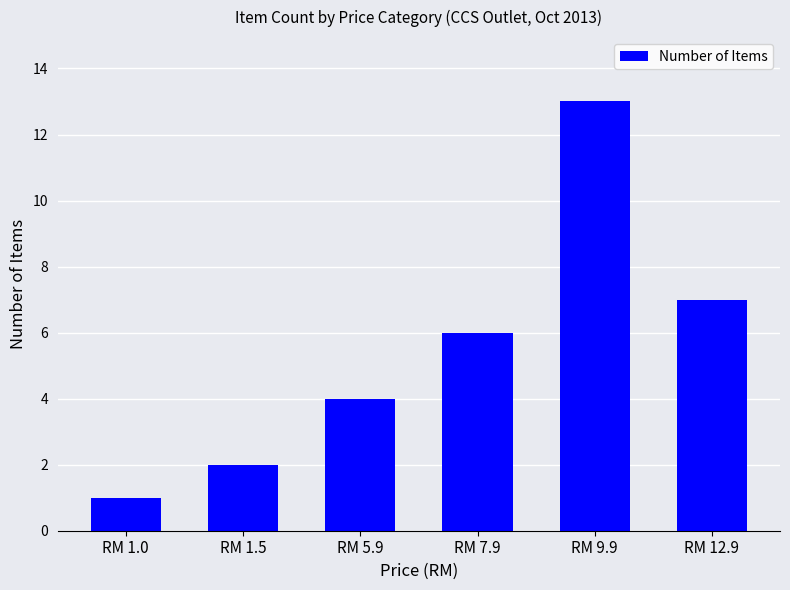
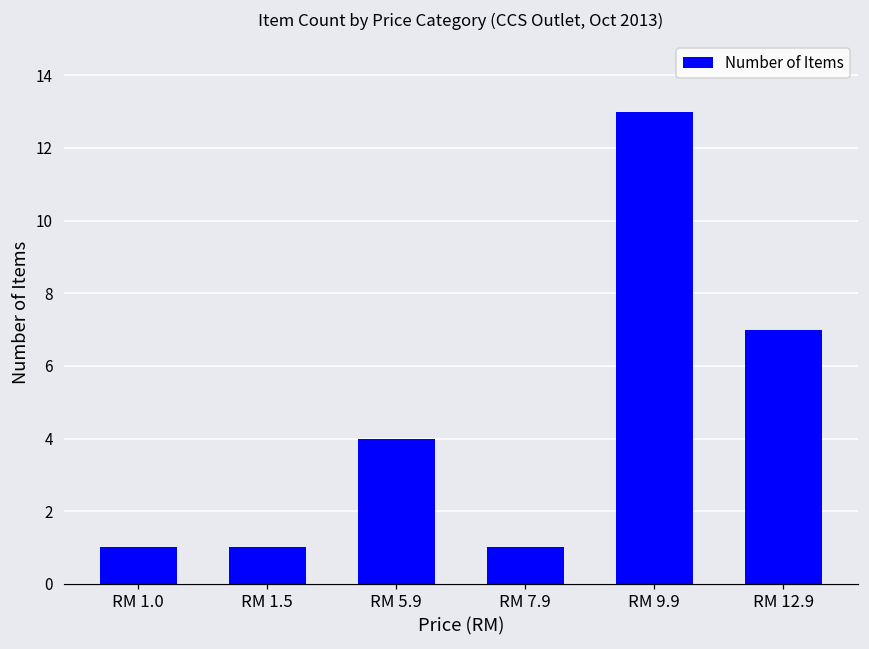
RM 1.5: 2 -> 1
RM 7.9: 6 -> 1
